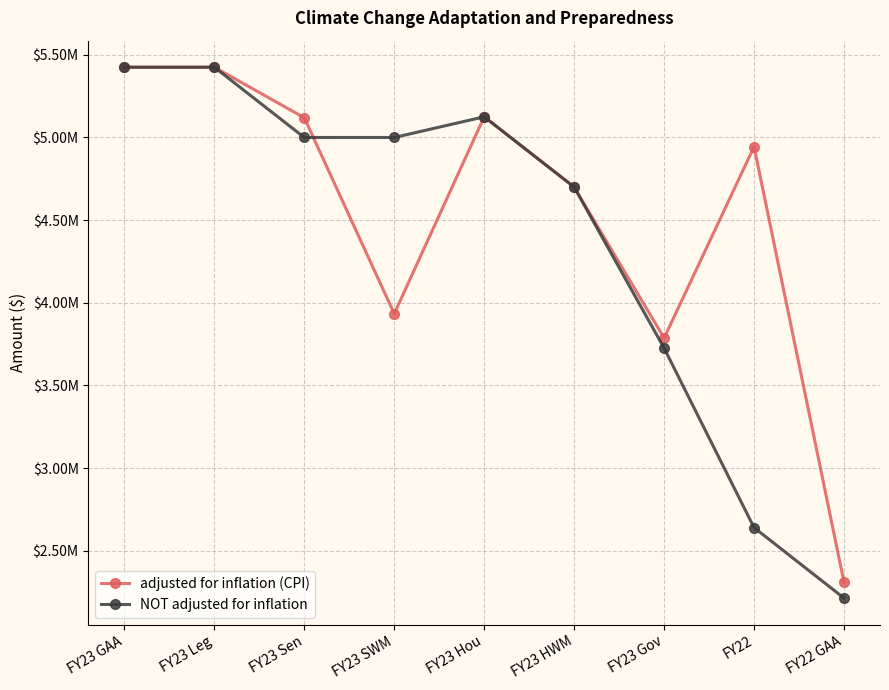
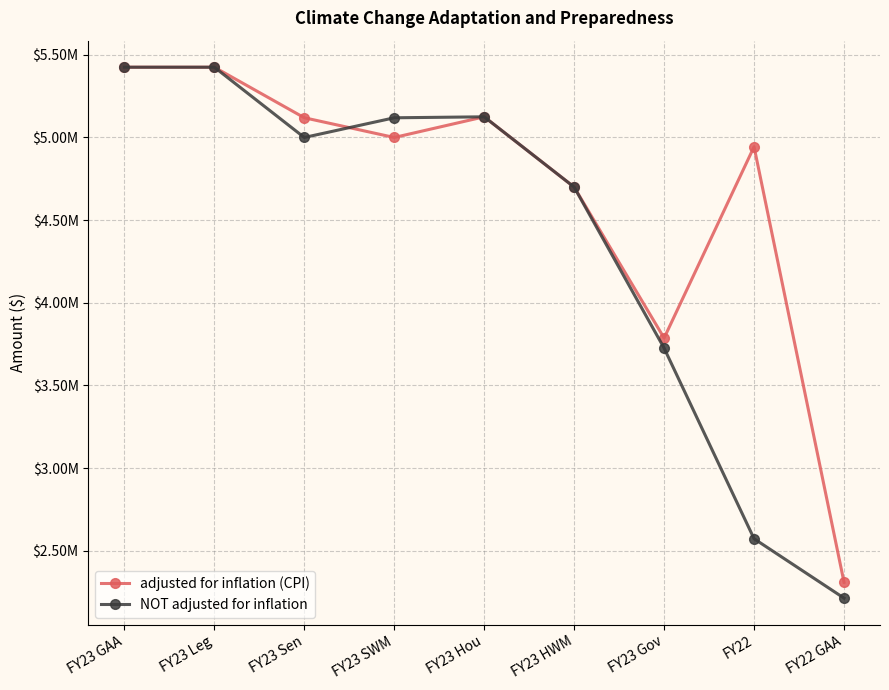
adjusted for inflation (CPI), FY23 SWM: $3930000 -> $5000000
NOT adjusted for inflation, FY23 SWM: $5000000 -> $5120000
NOT adjusted for inflation, FY22: $2640000 -> $2570000
